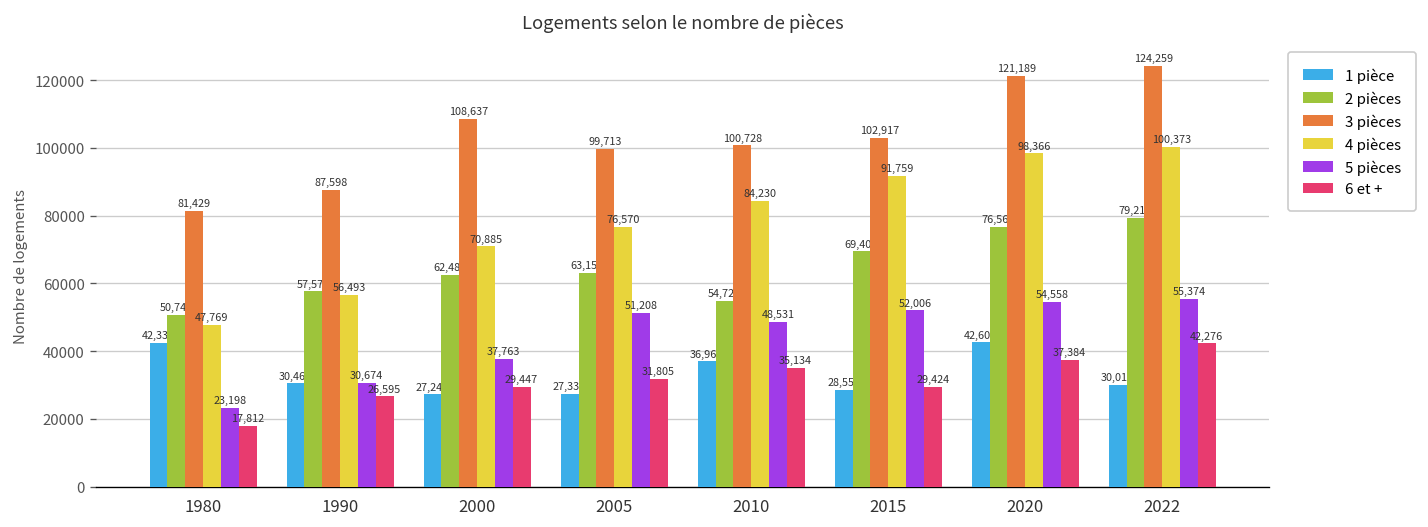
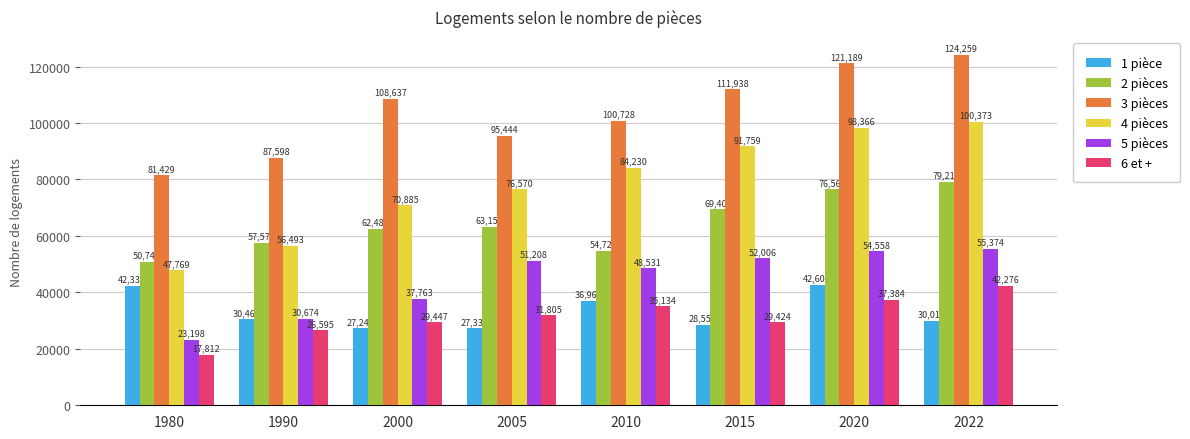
3 pièces, 2005: 99,713 -> 95,444
3 pièces, 2015: 102,917 -> 111,938
